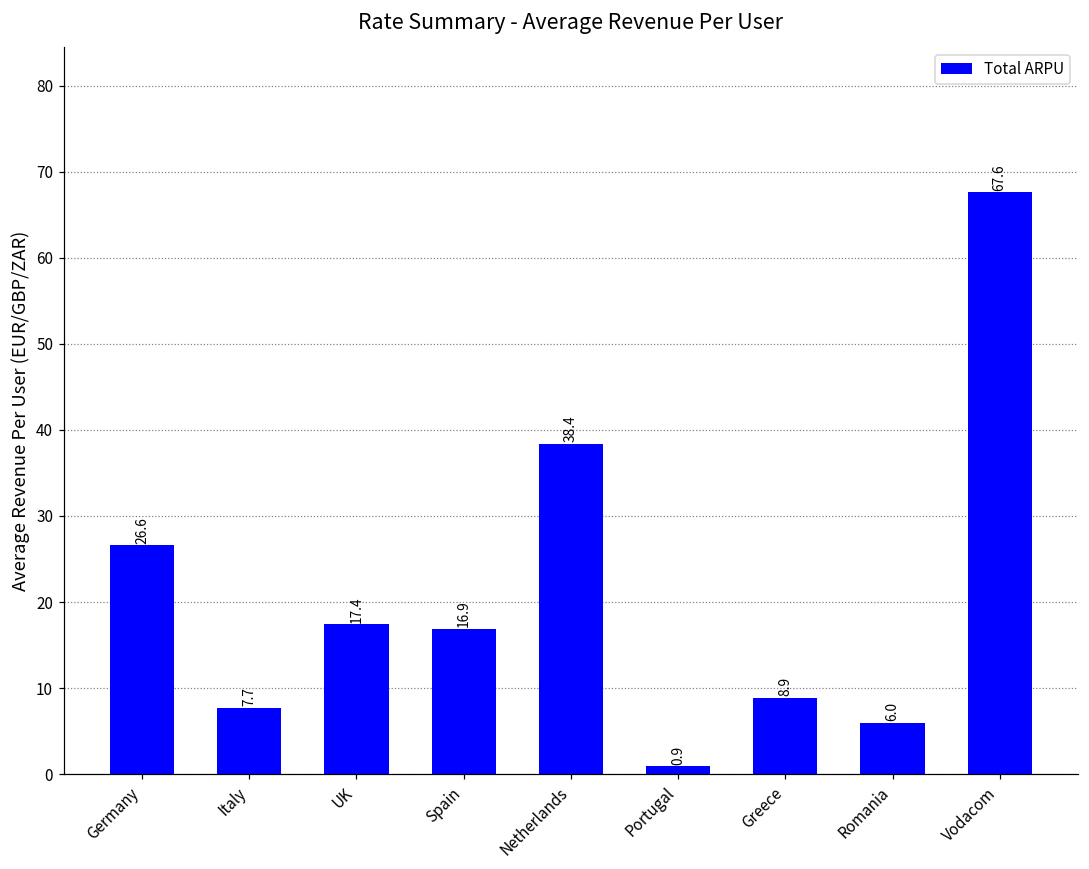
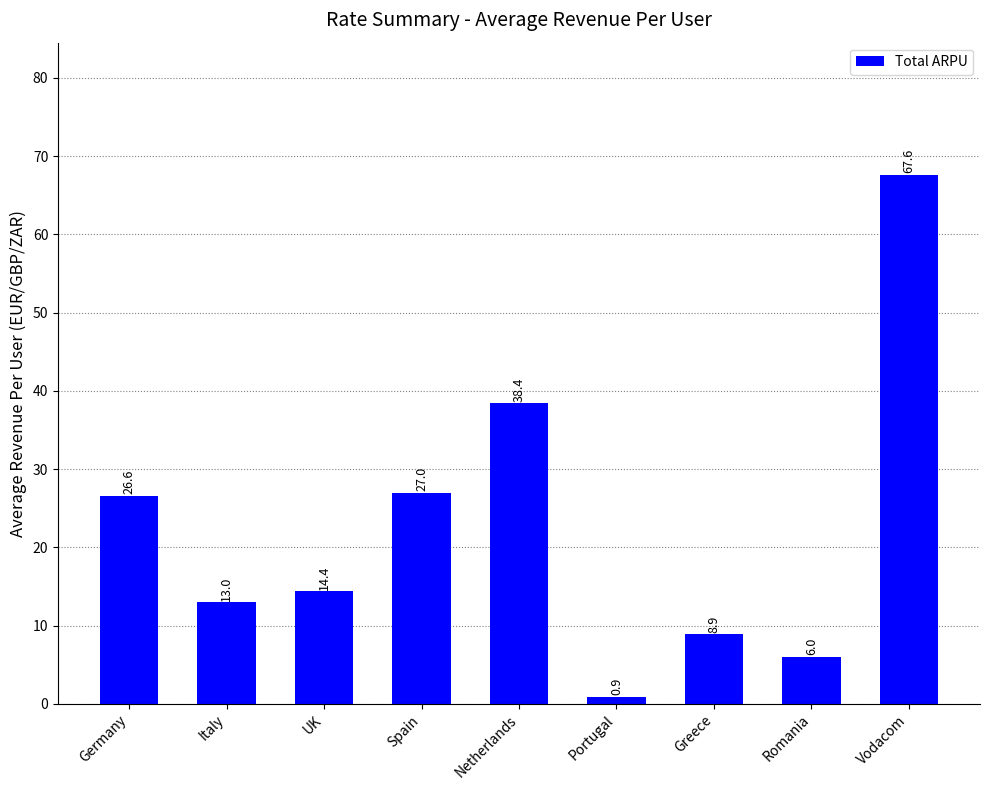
Italy: 7.7 -> 13.0
UK: 17.4 -> 14.4
Spain: 16.9 -> 27.0
